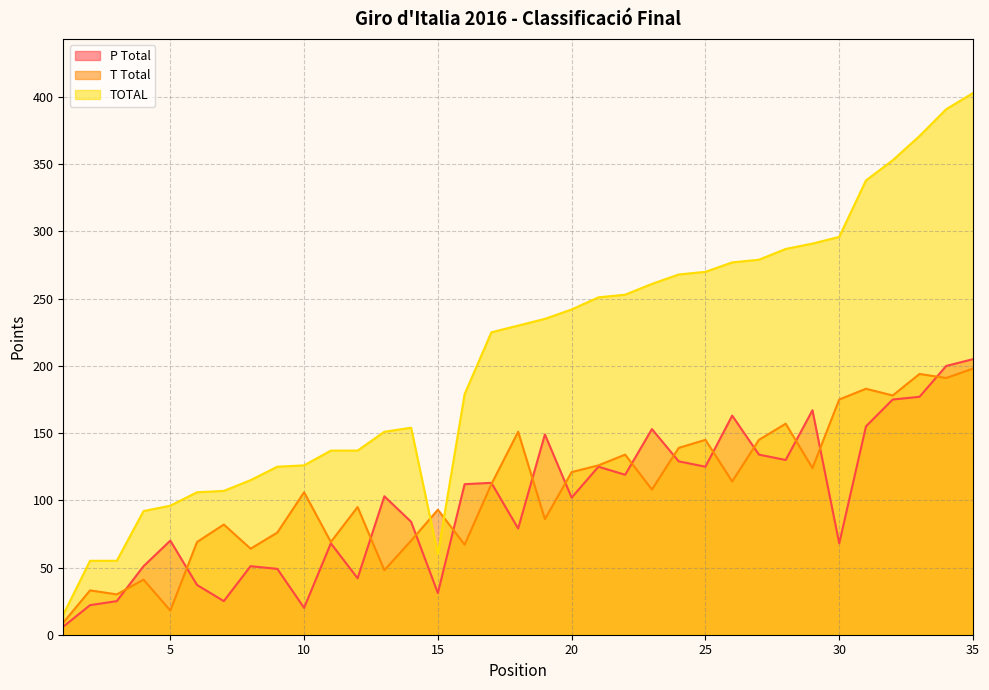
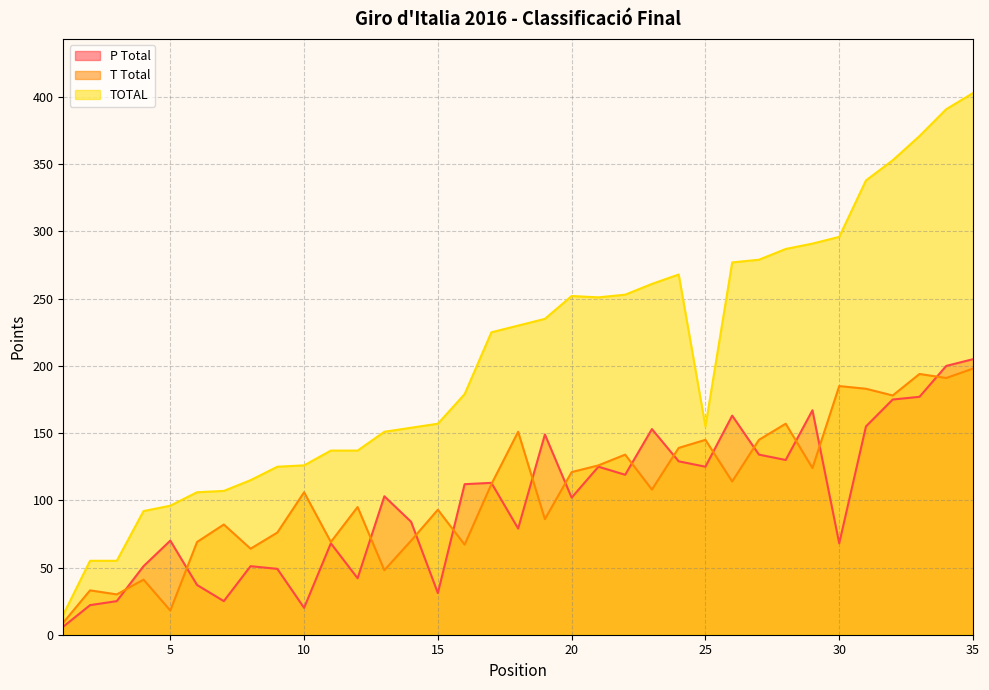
TOTAL, 15: 60 -> 157
TOTAL, 20: 242 -> 252
TOTAL, 25: 270 -> 155
T Total, 30: 175 -> 185
